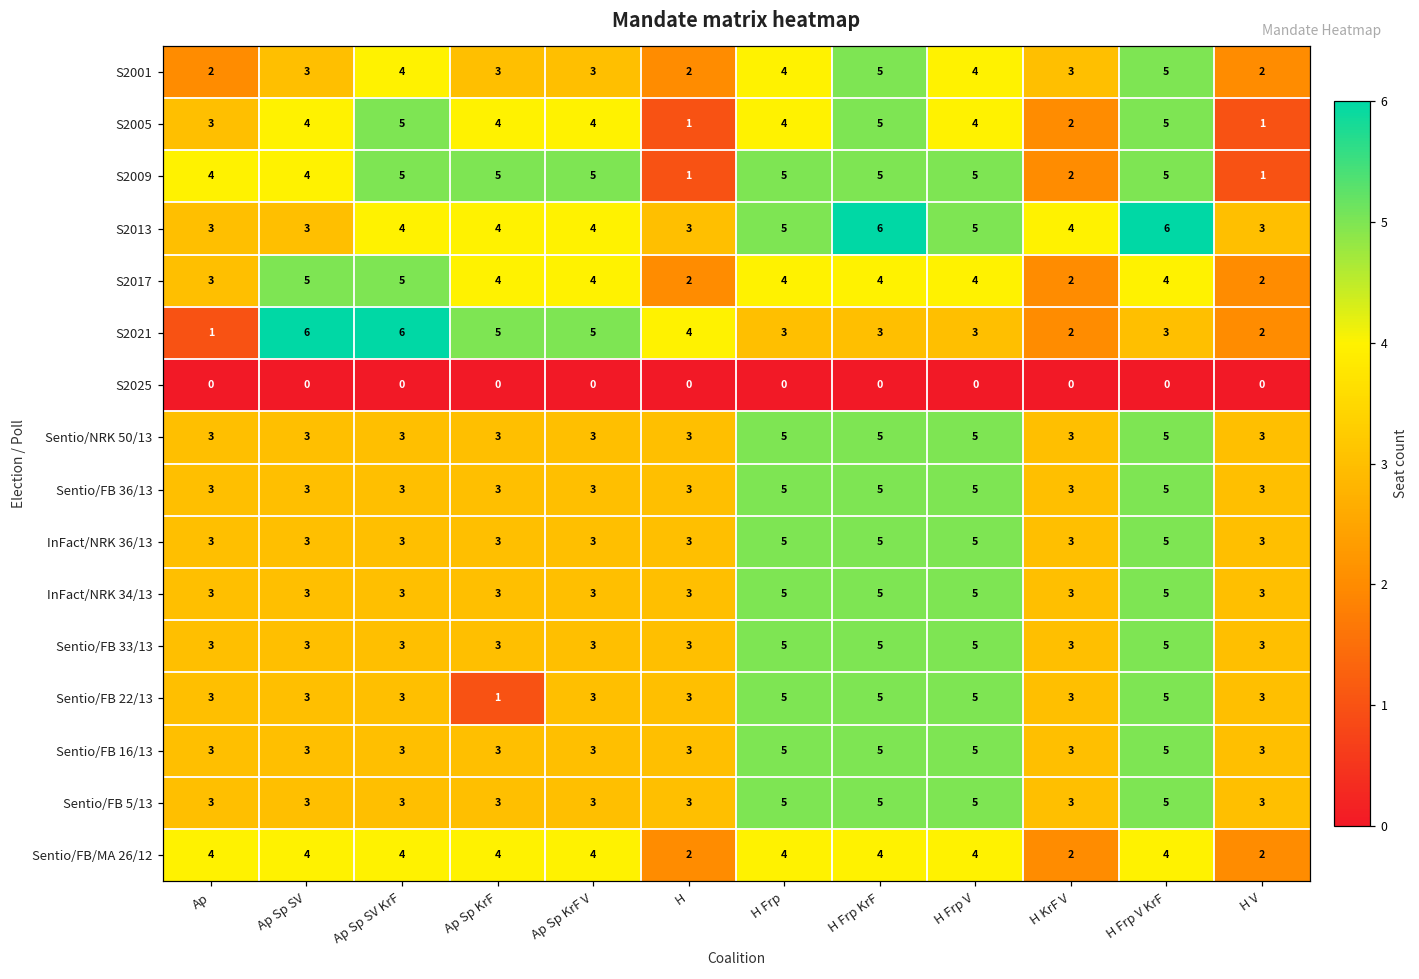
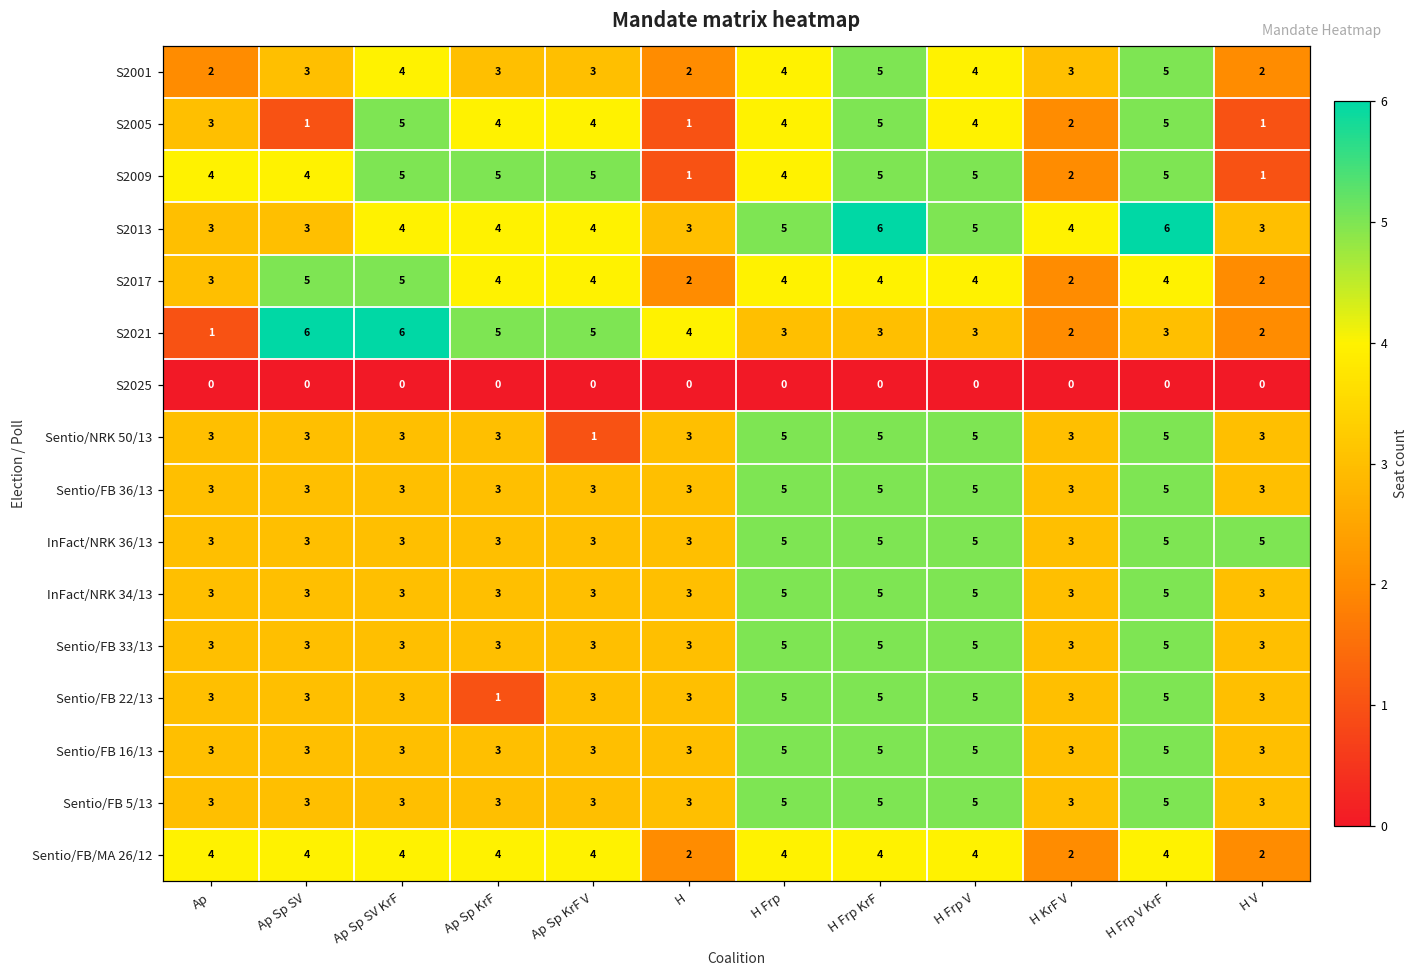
S2005, Ap Sp SV: 4 -> 1
S2009, H Frp: 5 -> 4
Sentio/NRK 50/13, Ap Sp KrF V: 3 -> 1
InFact/NRK 36/13, H V: 3 -> 5
